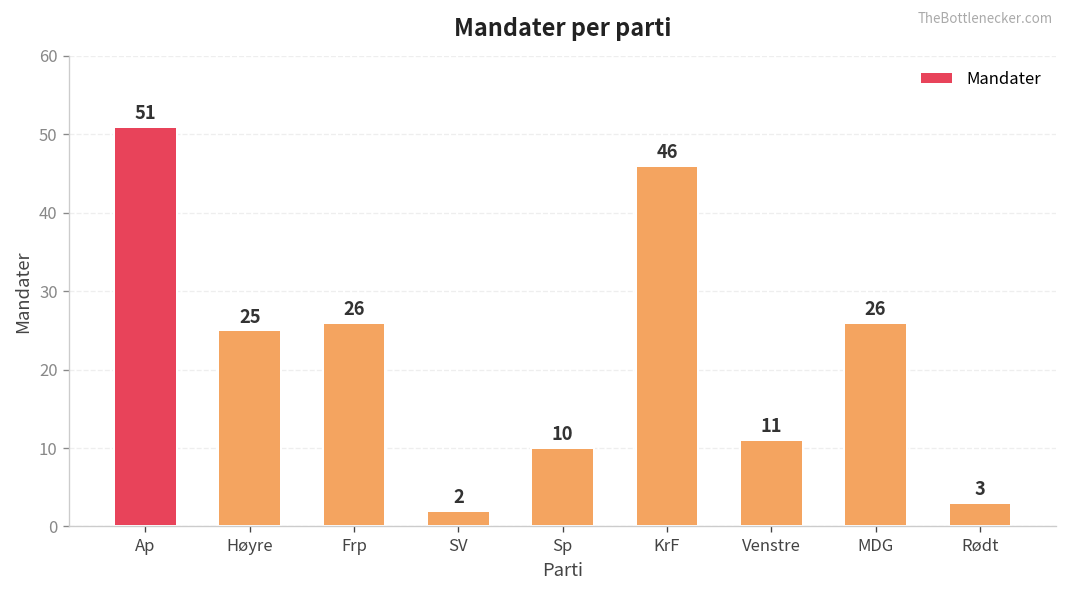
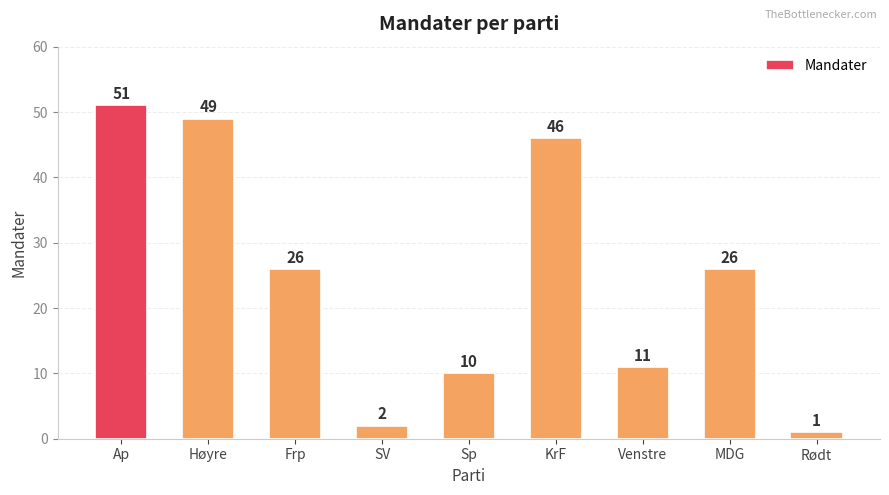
Høyre: 25 -> 49
Rødt: 3 -> 1
